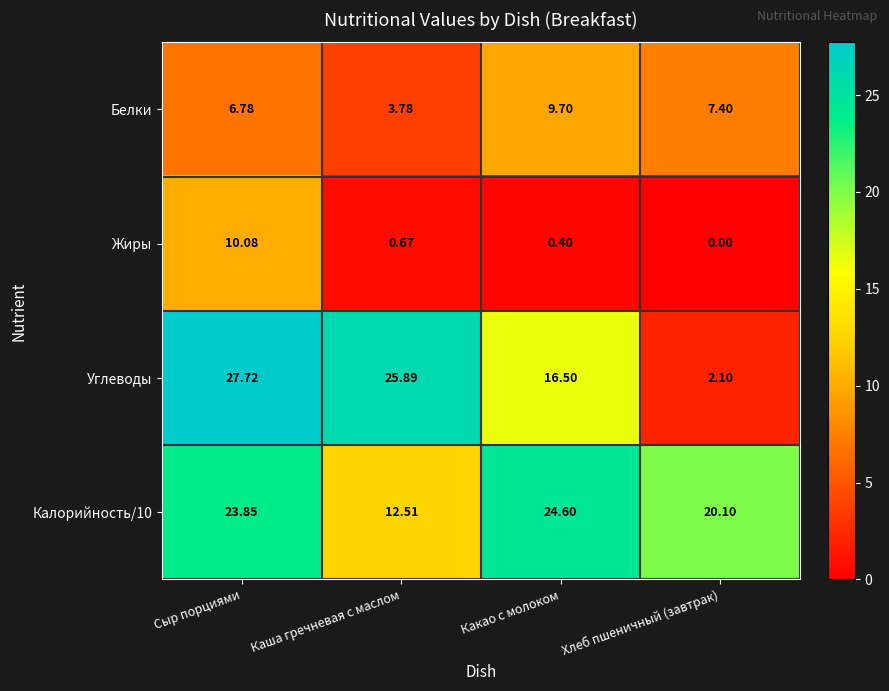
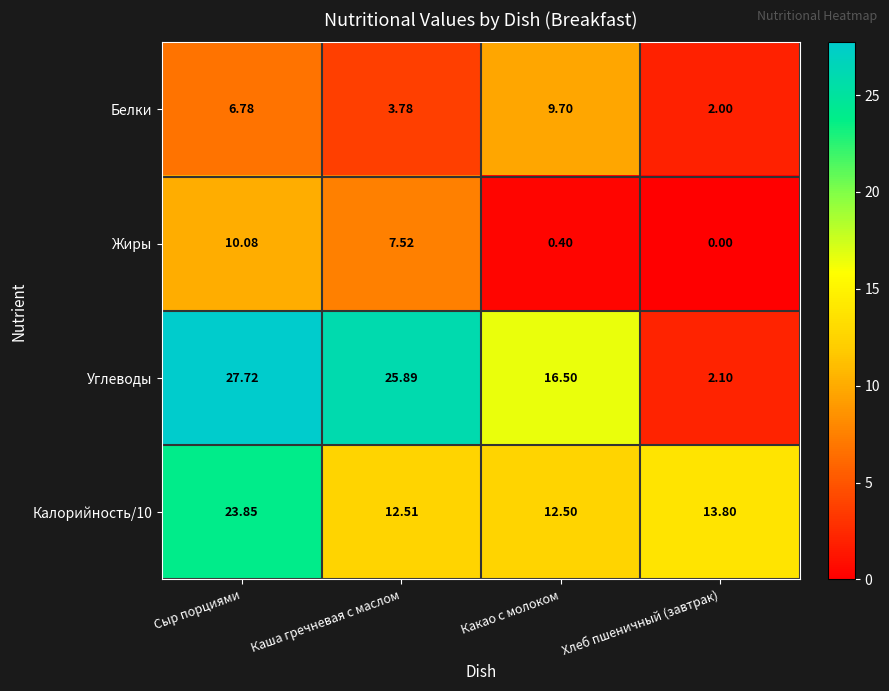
Белки, Хлеб пшеничный (завтрак): 7.40 -> 2.00
Жиры, Каша гречневая с маслом: 0.67 -> 7.52
Калорийность/10, Какао с молоком: 24.60 -> 12.50
Калорийность/10, Хлеб пшеничный (завтрак): 20.10 -> 13.80
